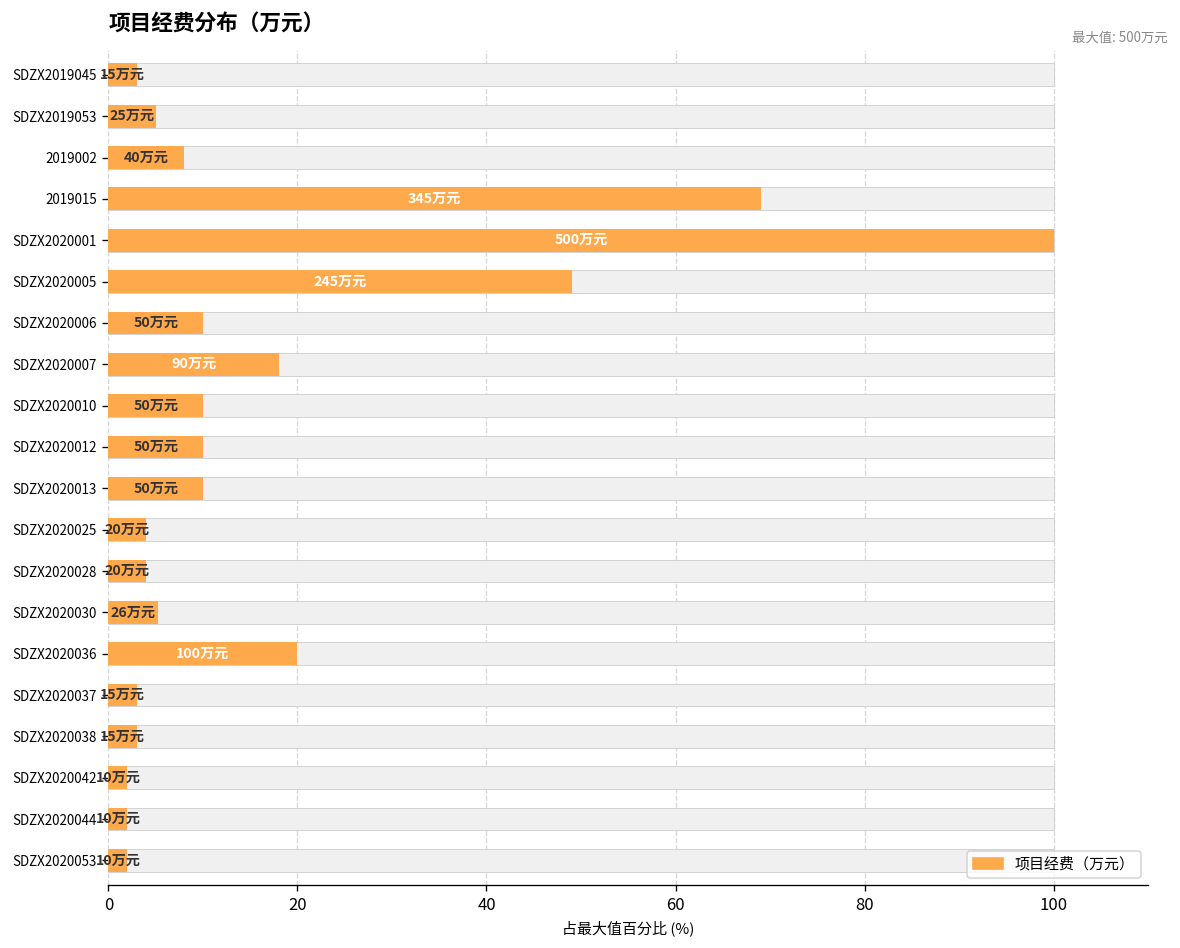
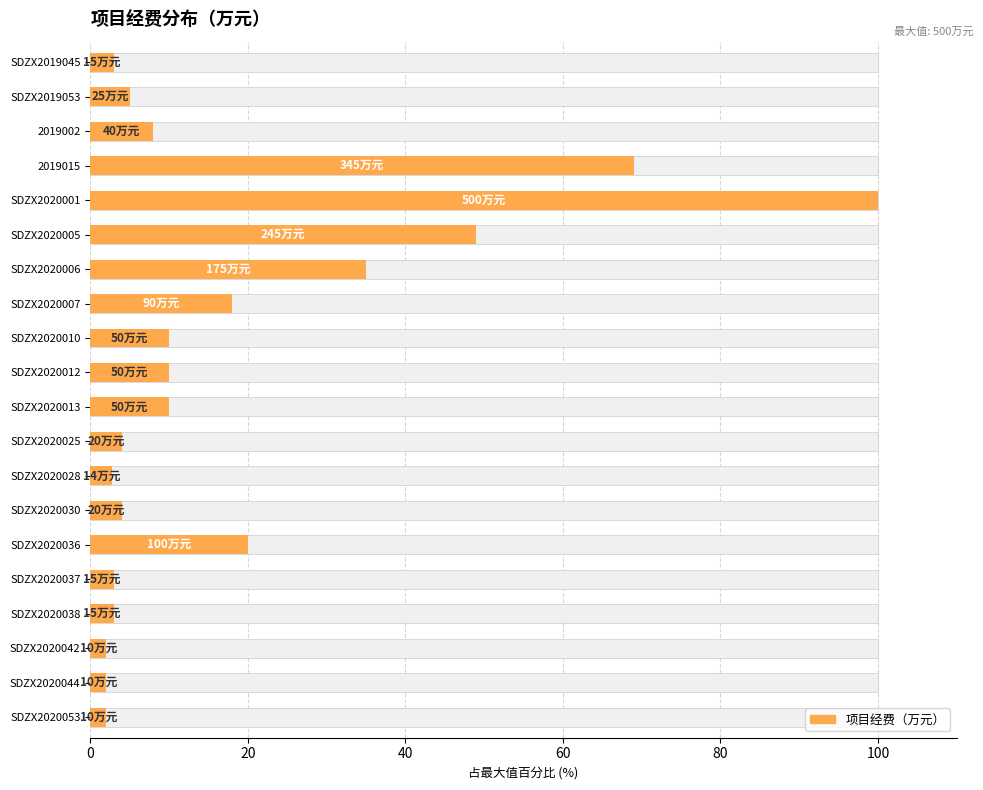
项目经费（万元）, SDZX2020006: 50 -> 175
项目经费（万元）, SDZX2020028: 20 -> 14
项目经费（万元）, SDZX2020030: 26 -> 20
